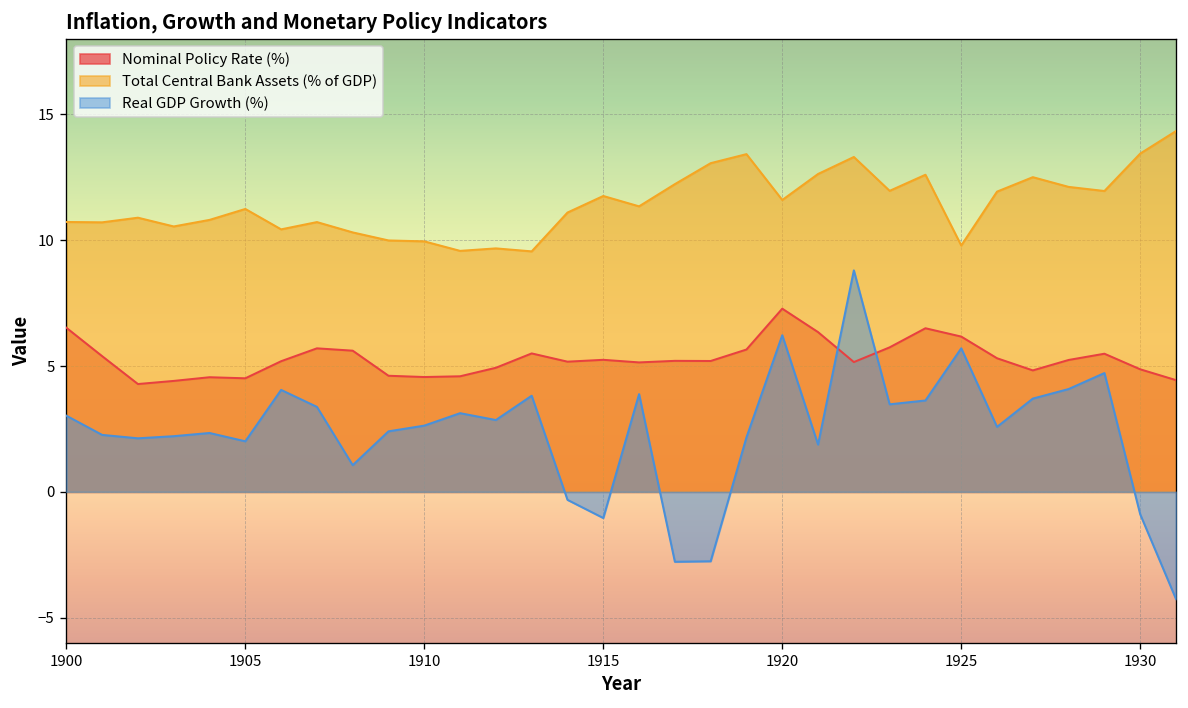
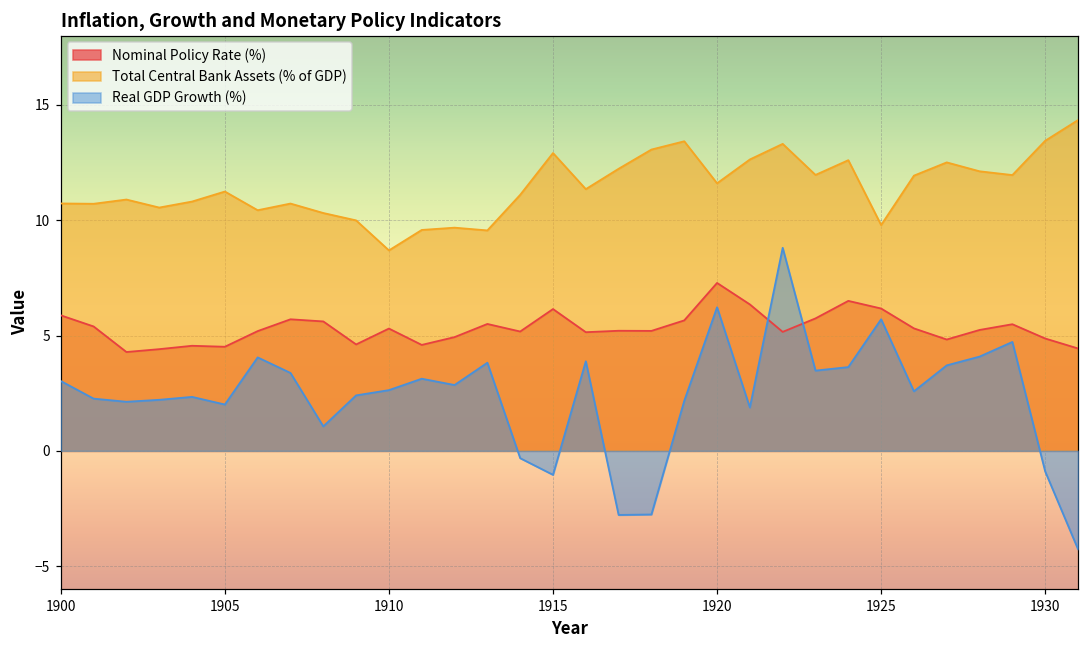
Nominal Policy Rate (%), 1900: 6.5 -> 5.9
Nominal Policy Rate (%), 1910: 4.6 -> 5.3
Total Central Bank Assets (% of GDP), 1910: 10.0 -> 8.7
Nominal Policy Rate (%), 1915: 5.2 -> 6.1
Total Central Bank Assets (% of GDP), 1915: 11.8 -> 12.9
